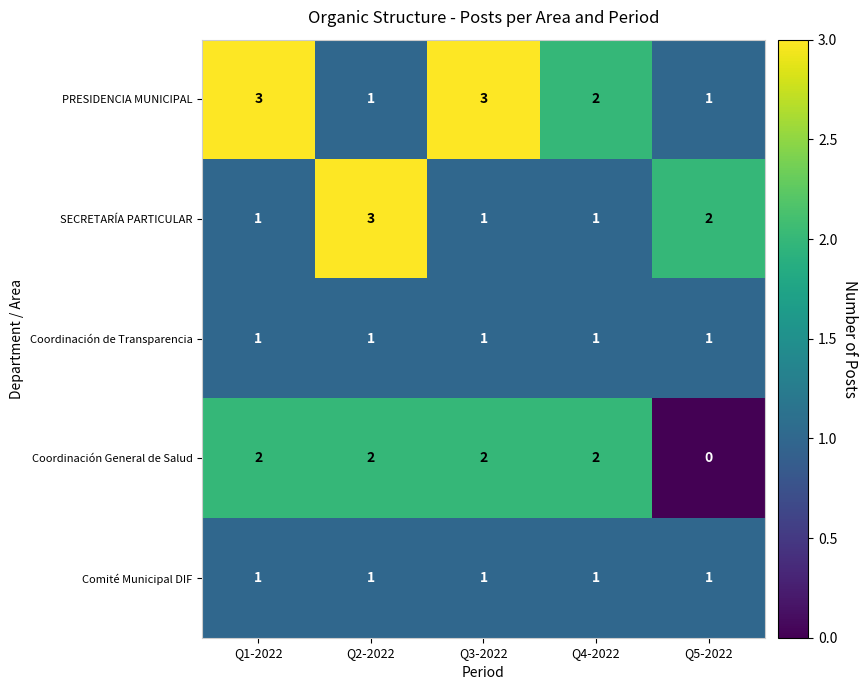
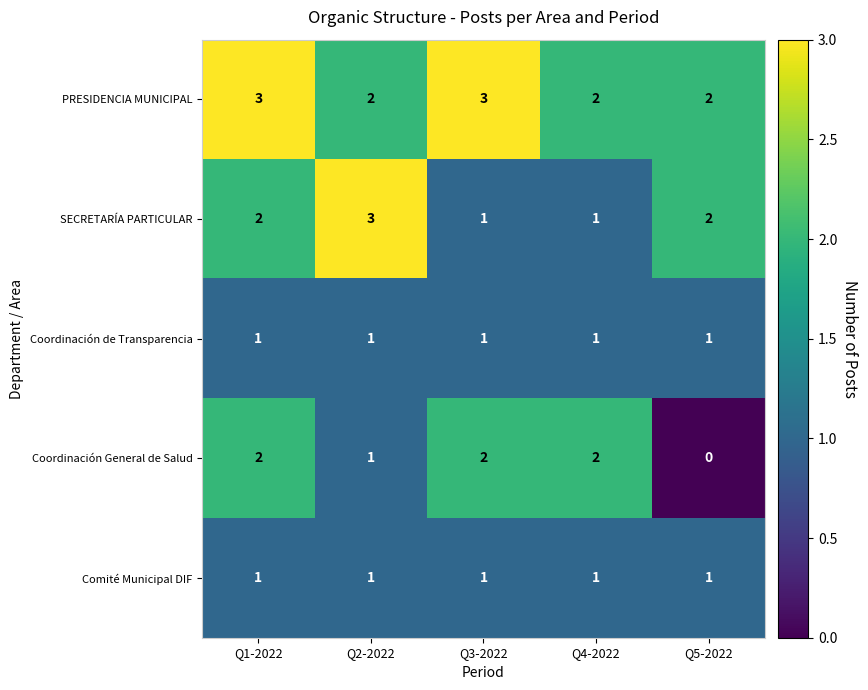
PRESIDENCIA MUNICIPAL, Q2-2022: 1 -> 2
PRESIDENCIA MUNICIPAL, Q5-2022: 1 -> 2
SECRETARÍA PARTICULAR, Q1-2022: 1 -> 2
Coordinación General de Salud, Q2-2022: 2 -> 1
